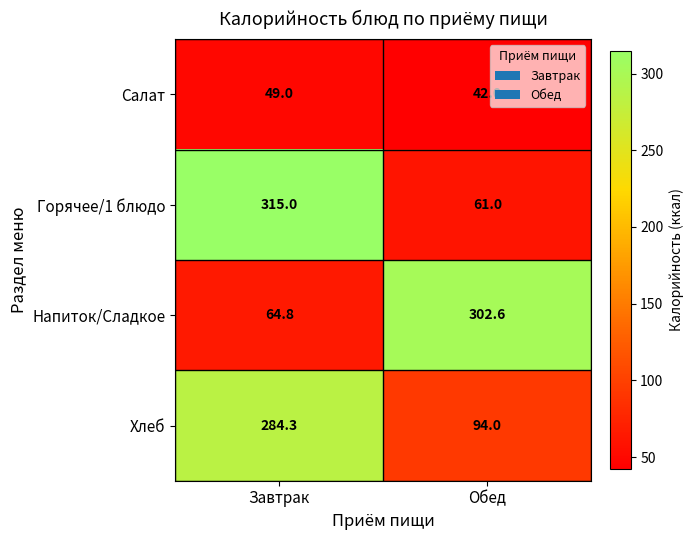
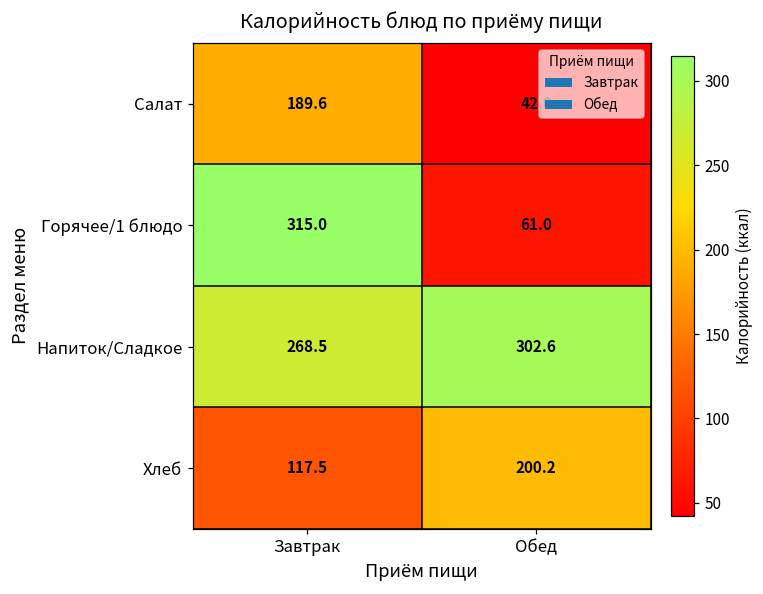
Салат, Завтрак: 49.0 -> 189.6
Напиток/Сладкое, Завтрак: 64.8 -> 268.5
Хлеб, Завтрак: 284.3 -> 117.5
Хлеб, Обед: 94.0 -> 200.2
